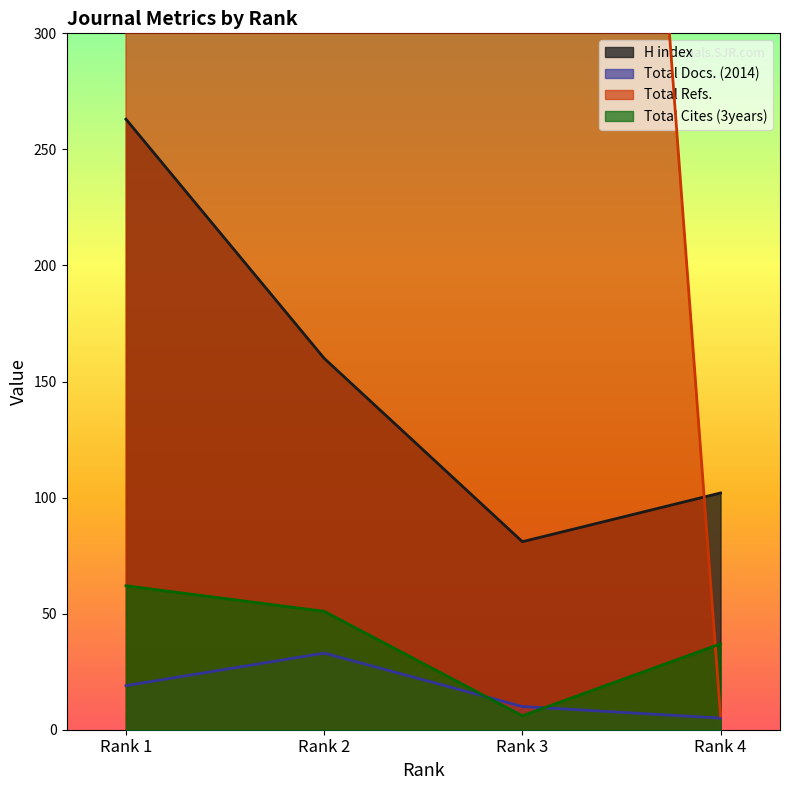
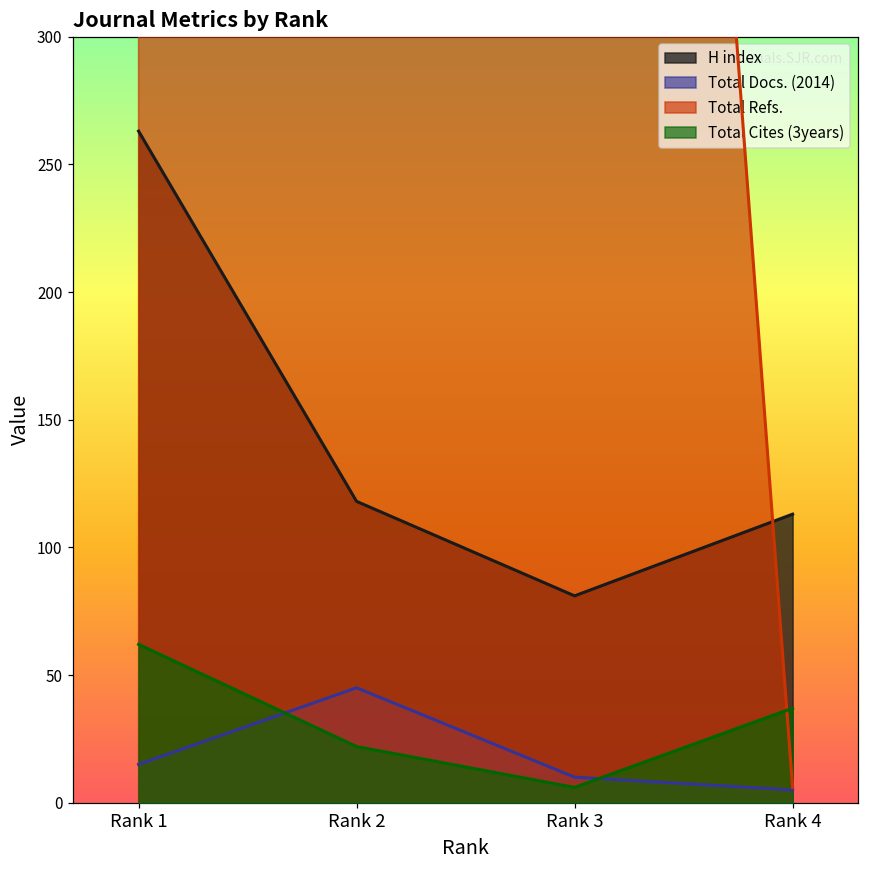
Total Docs. (2014), Rank 1: 19 -> 15
H index, Rank 2: 160 -> 118
Total Docs. (2014), Rank 2: 33 -> 45
Total Cites (3years), Rank 2: 51 -> 22
H index, Rank 4: 102 -> 113
